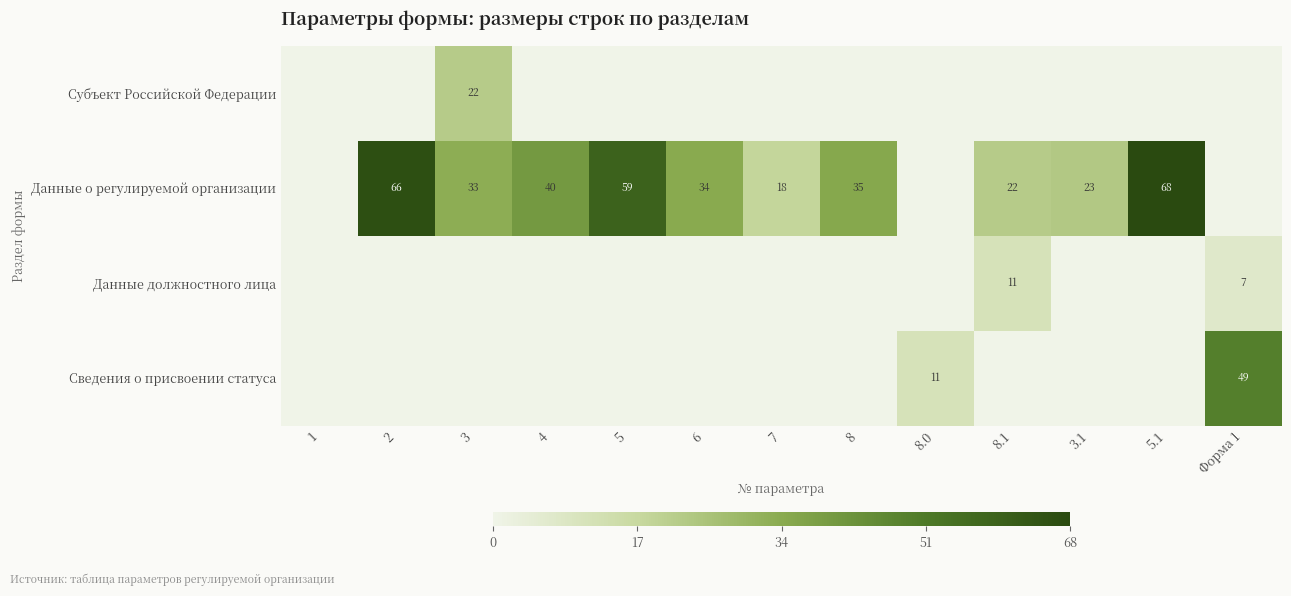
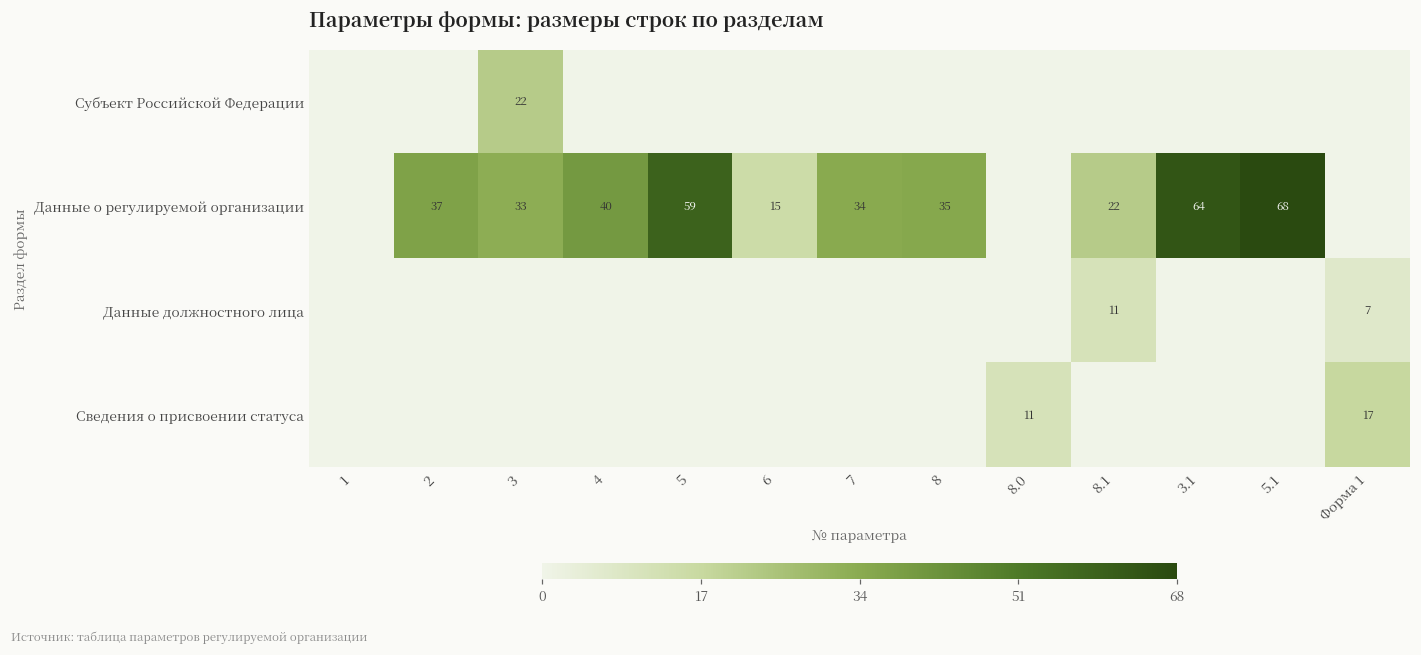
Данные о регулируемой организации, 2: 66 -> 37
Данные о регулируемой организации, 6: 34 -> 15
Данные о регулируемой организации, 7: 18 -> 34
Данные о регулируемой организации, 3.1: 23 -> 64
Сведения о присвоении статуса, Форма 1: 49 -> 17
